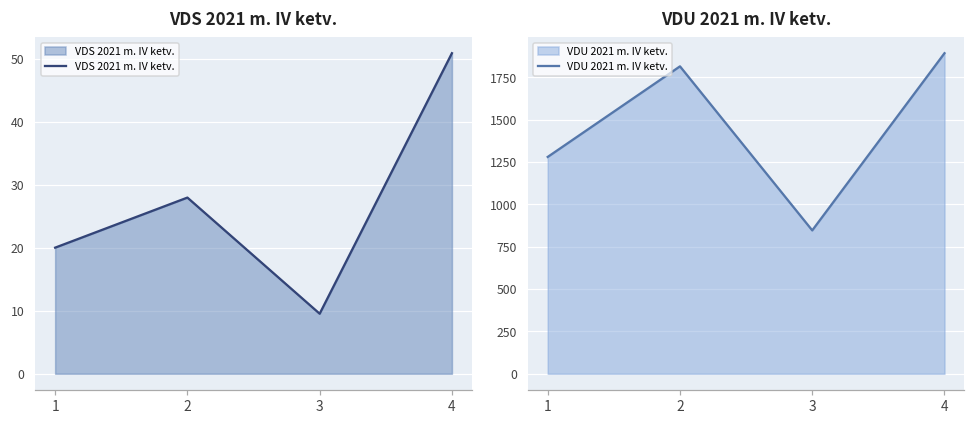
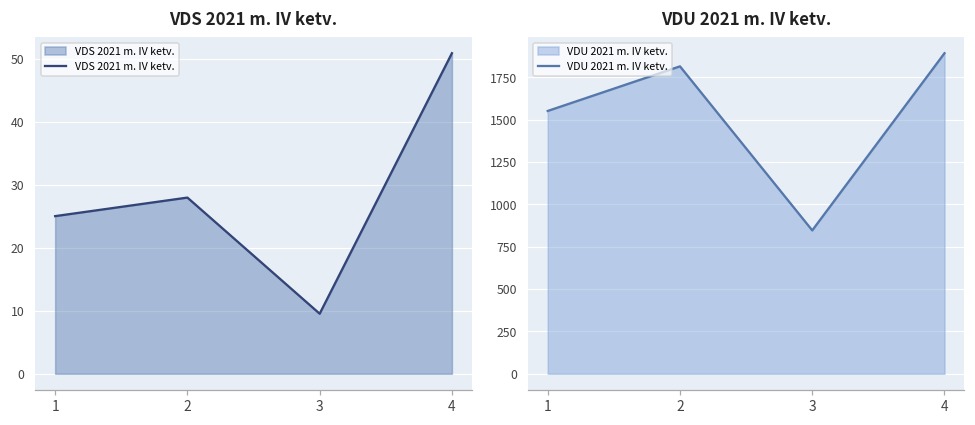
VDS 2021 m. IV ketv., 1: 20 -> 25
VDU 2021 m. IV ketv., 1: 1280 -> 1550
